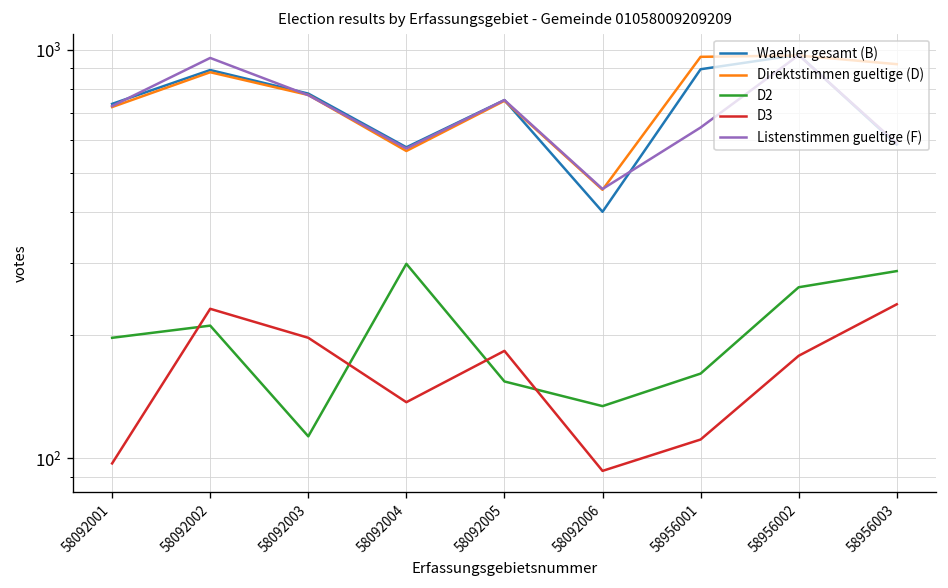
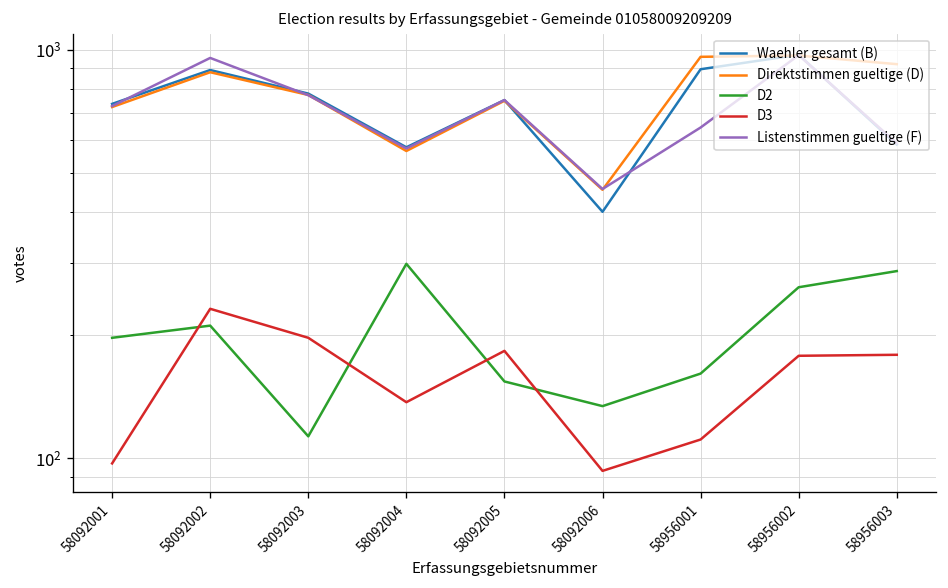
D3, 58956003: 240 -> 180
